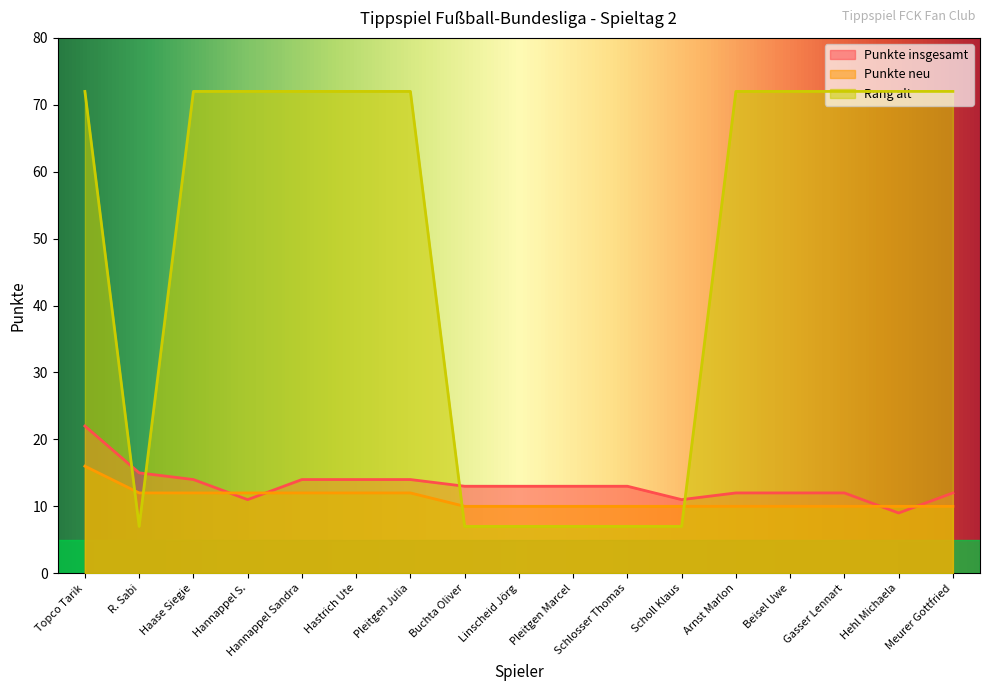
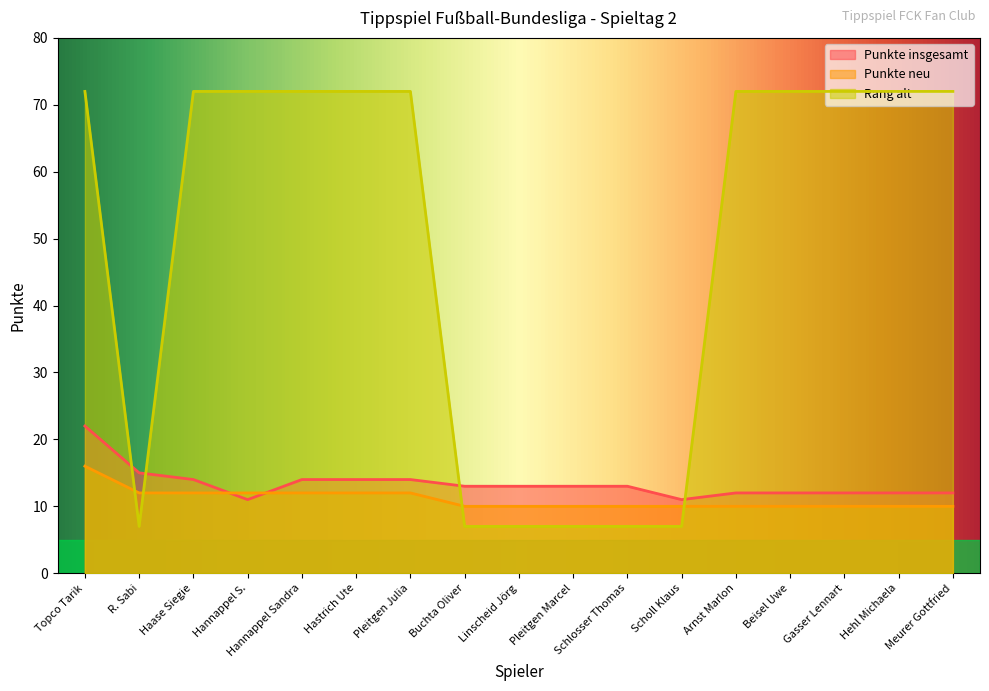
Punkte insgesamt, Hehl Michaela: 9 -> 12
